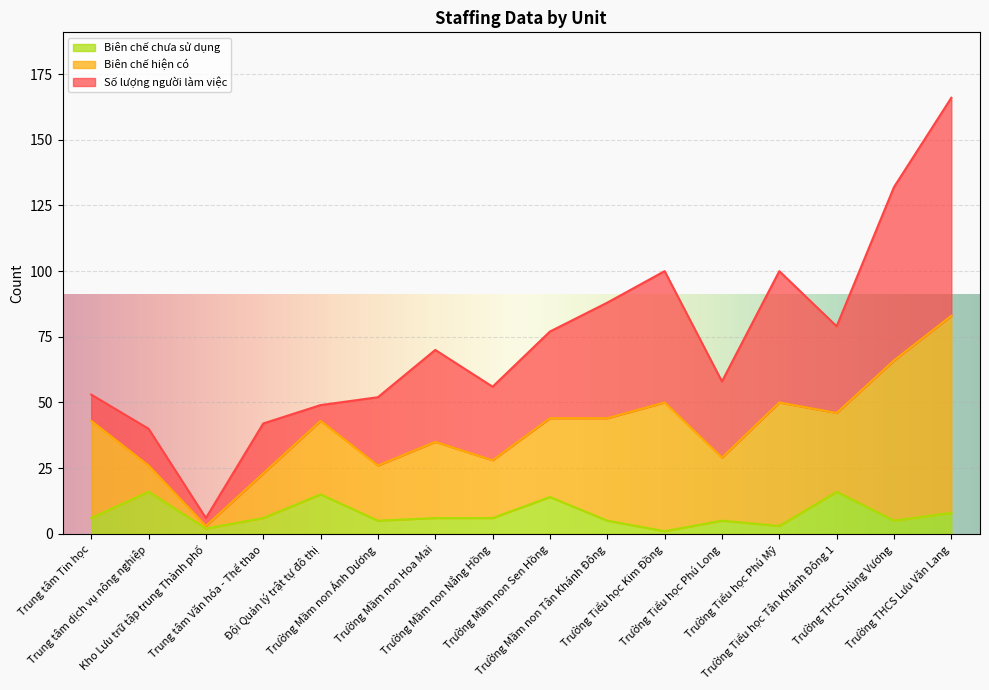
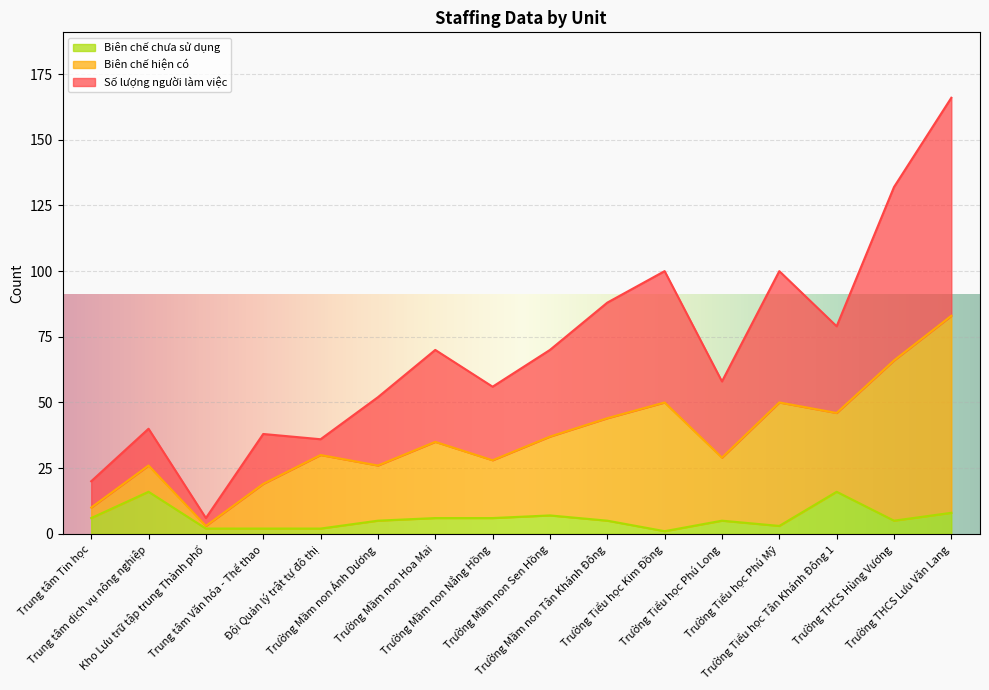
Biên chế hiện có, Trung tâm Tin học: 37 -> 4
Biên chế chưa sử dụng, Trung tâm Văn hóa - Thể thao: 6 -> 2
Biên chế chưa sử dụng, Đội Quản lý trật tự đô thị: 15 -> 2
Biên chế chưa sử dụng, Trường Mầm non Sen Hồng: 14 -> 7
